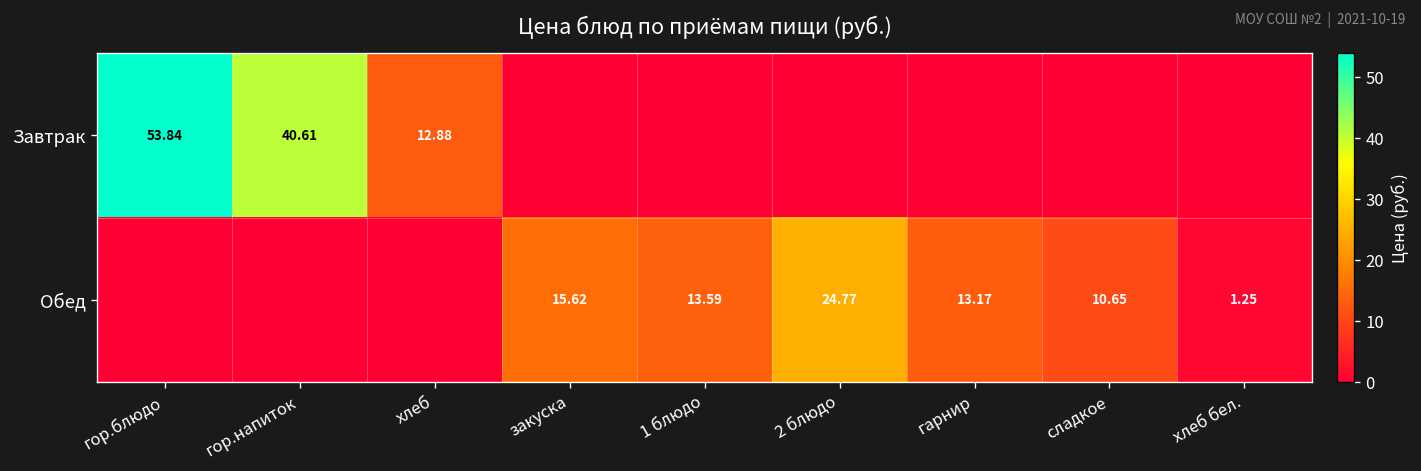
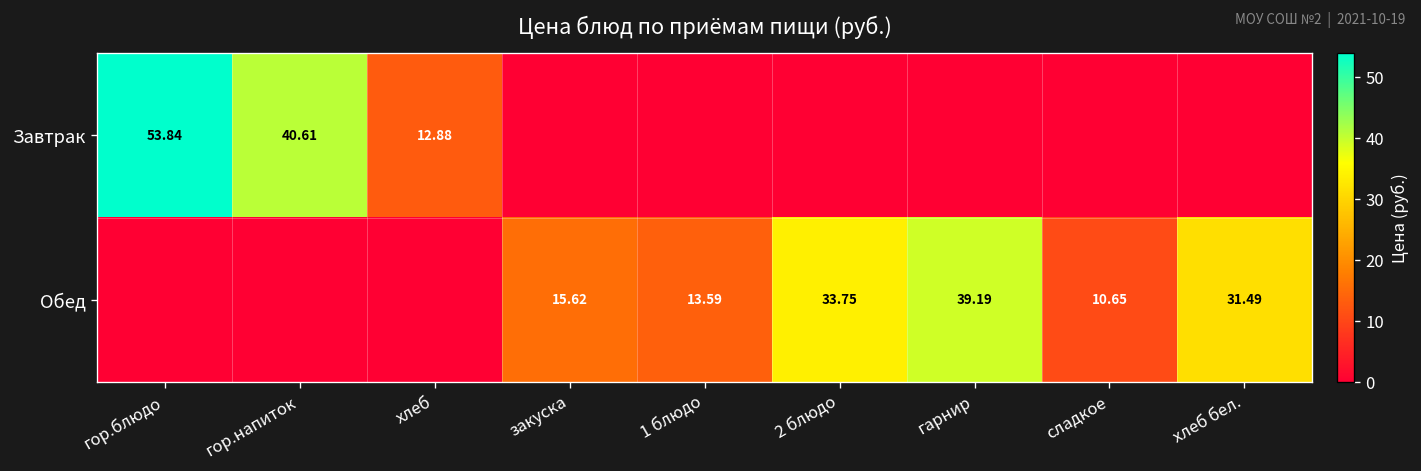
Обед, 2 блюдо: 24.77 -> 33.75
Обед, гарнир: 13.17 -> 39.19
Обед, хлеб бел.: 1.25 -> 31.49
